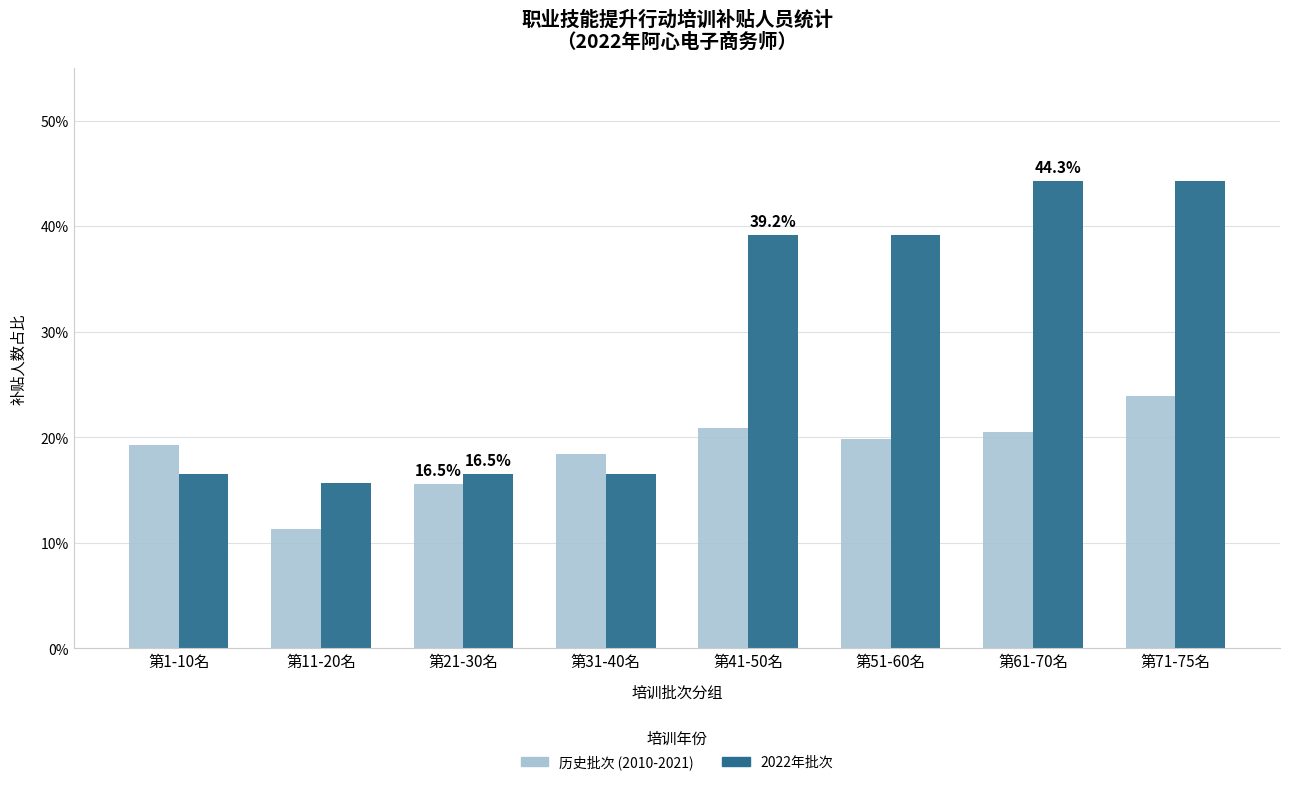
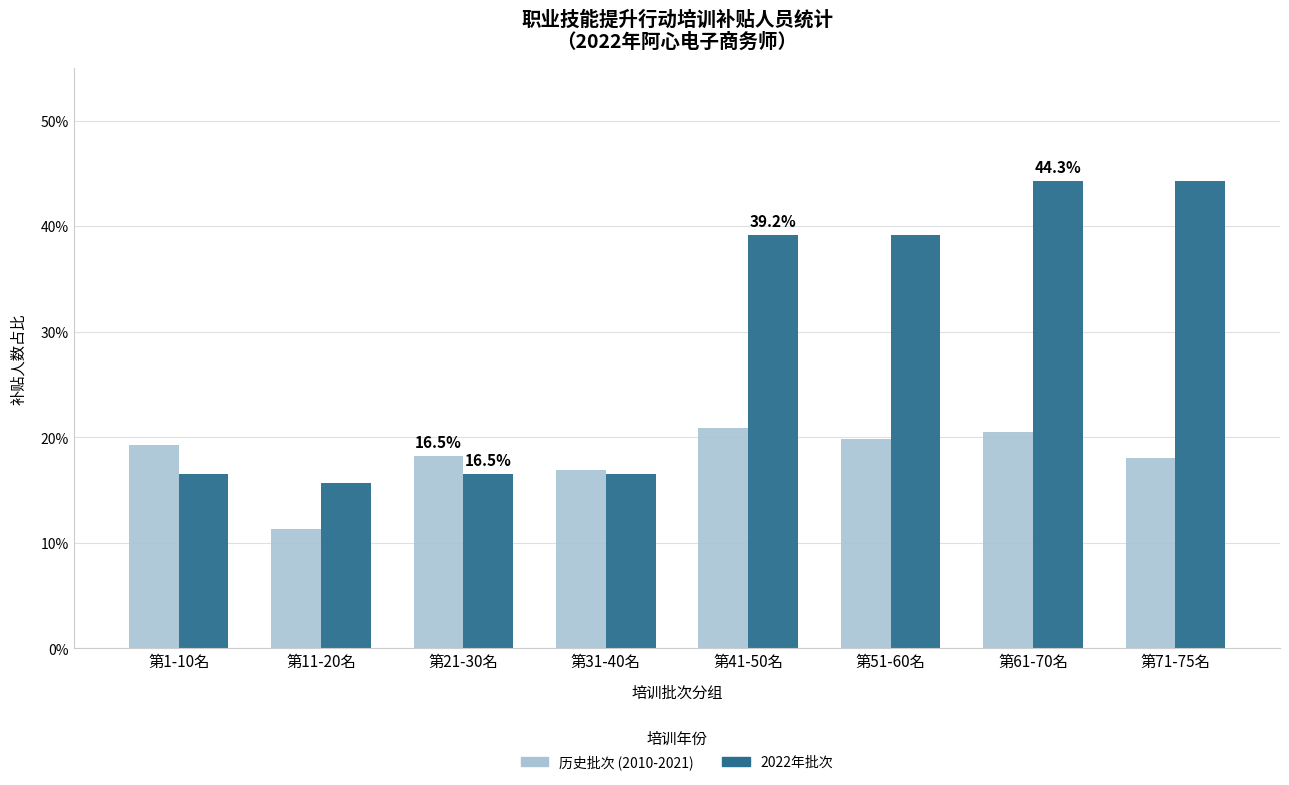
历史批次 (2010-2021), 第21-30名: 15.6% -> 18.2%
历史批次 (2010-2021), 第31-40名: 18.4% -> 16.9%
历史批次 (2010-2021), 第71-75名: 23.9% -> 18.0%
